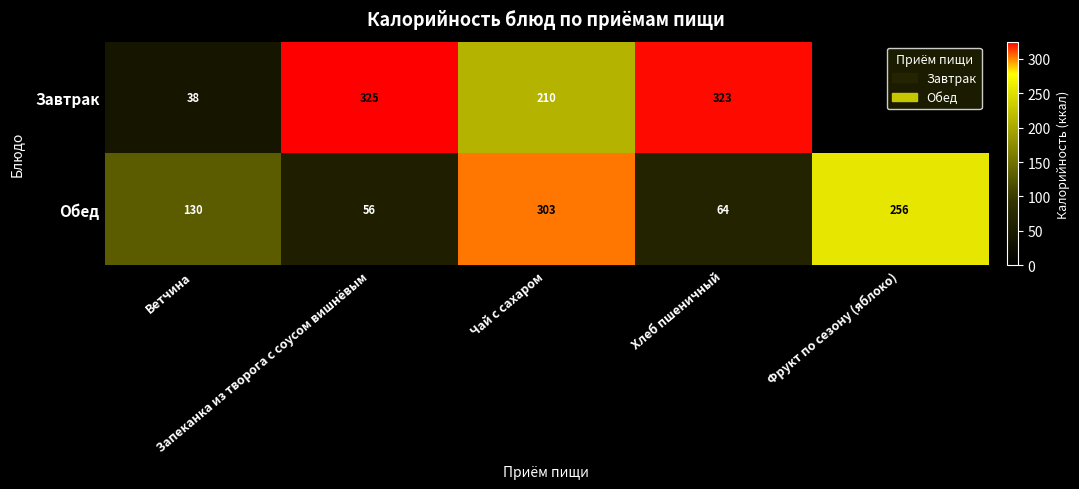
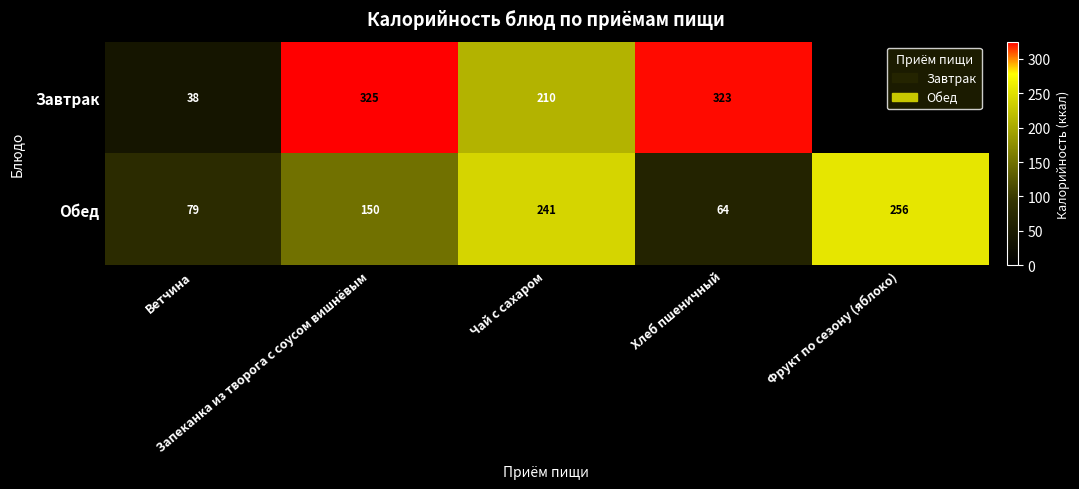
Обед, Ветчина: 130 -> 79
Обед, Запеканка из творога с соусом вишнёвым: 56 -> 150
Обед, Чай с сахаром: 303 -> 241
